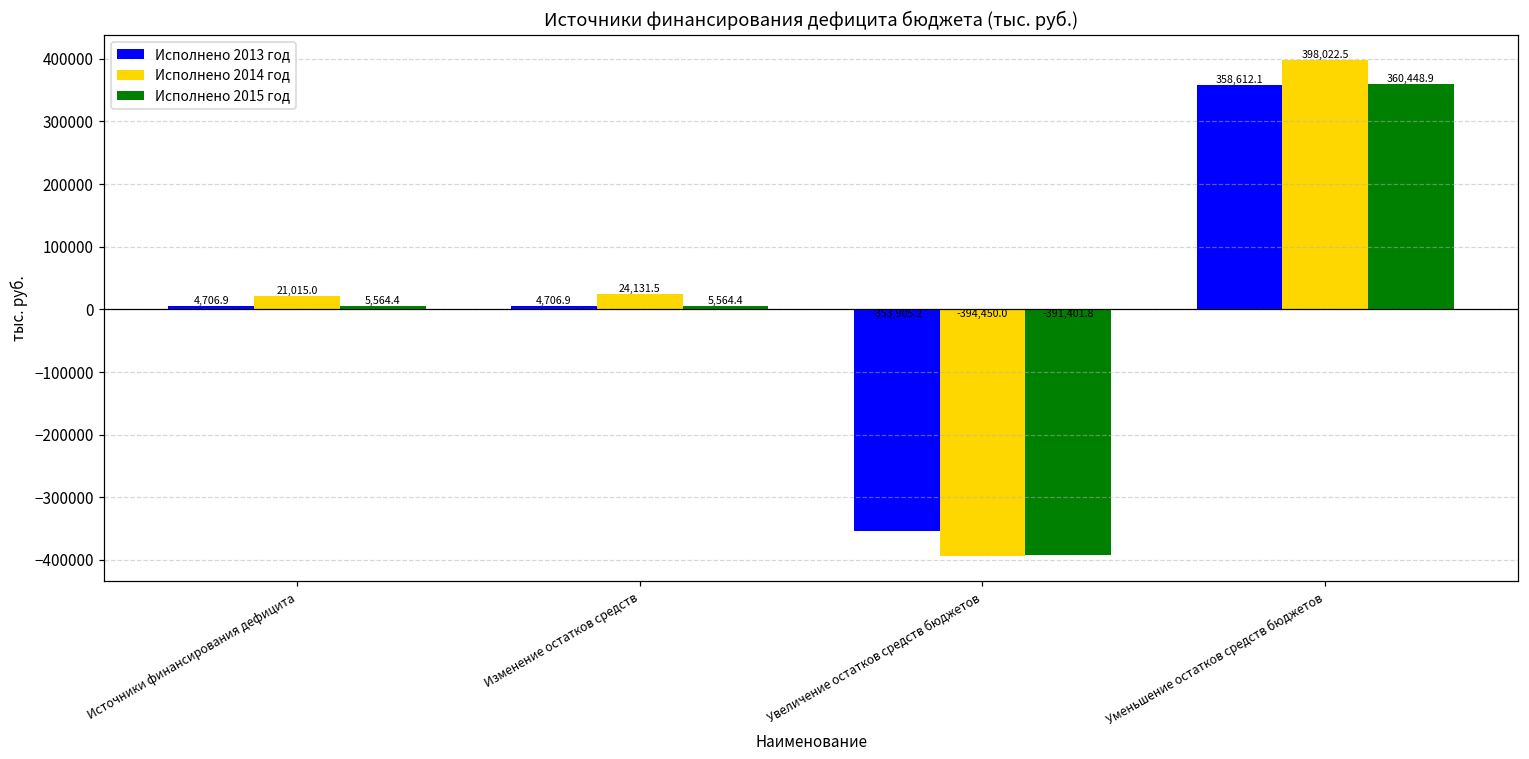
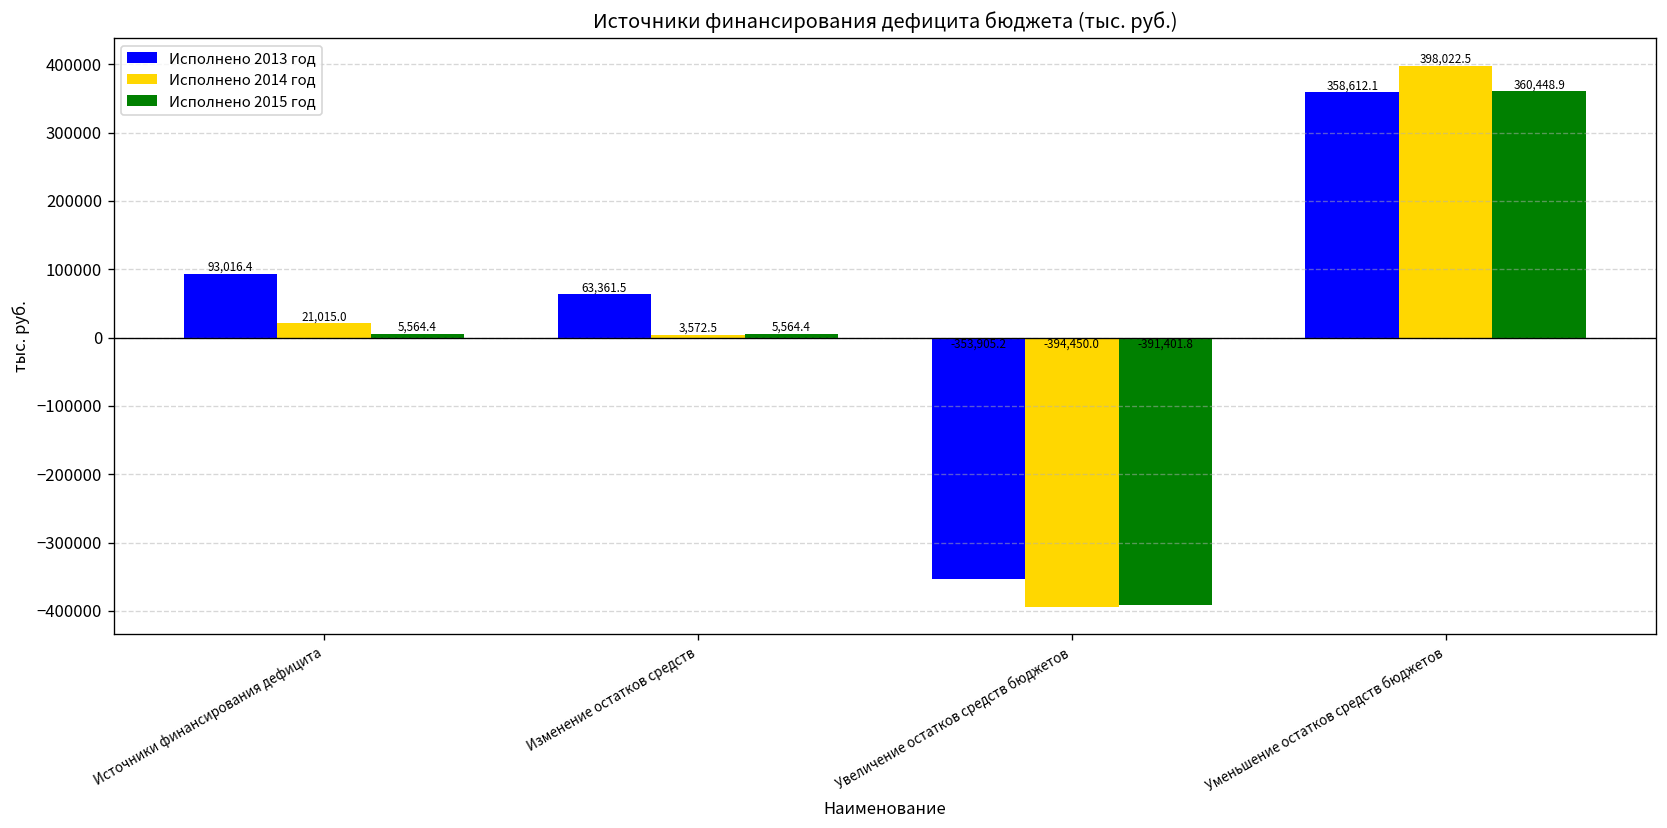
Исполнено 2013 год, Источники финансирования дефицита: 4,706.9 -> 93,016.4
Исполнено 2013 год, Изменение остатков средств: 4,706.9 -> 63,361.5
Исполнено 2014 год, Изменение остатков средств: 24,131.5 -> 3,572.5
